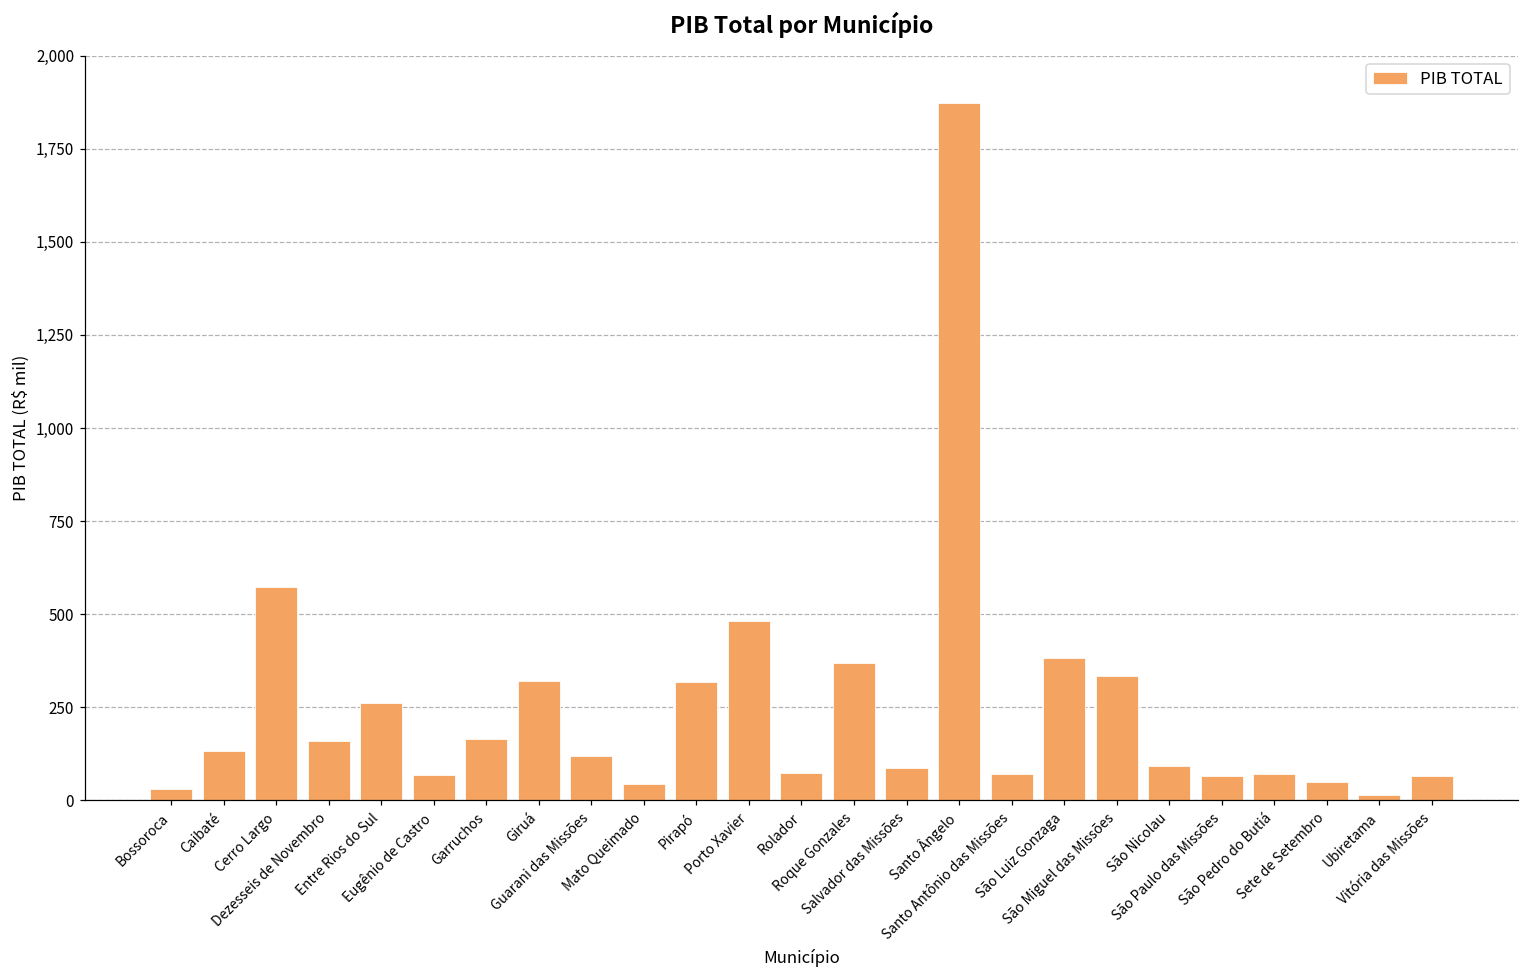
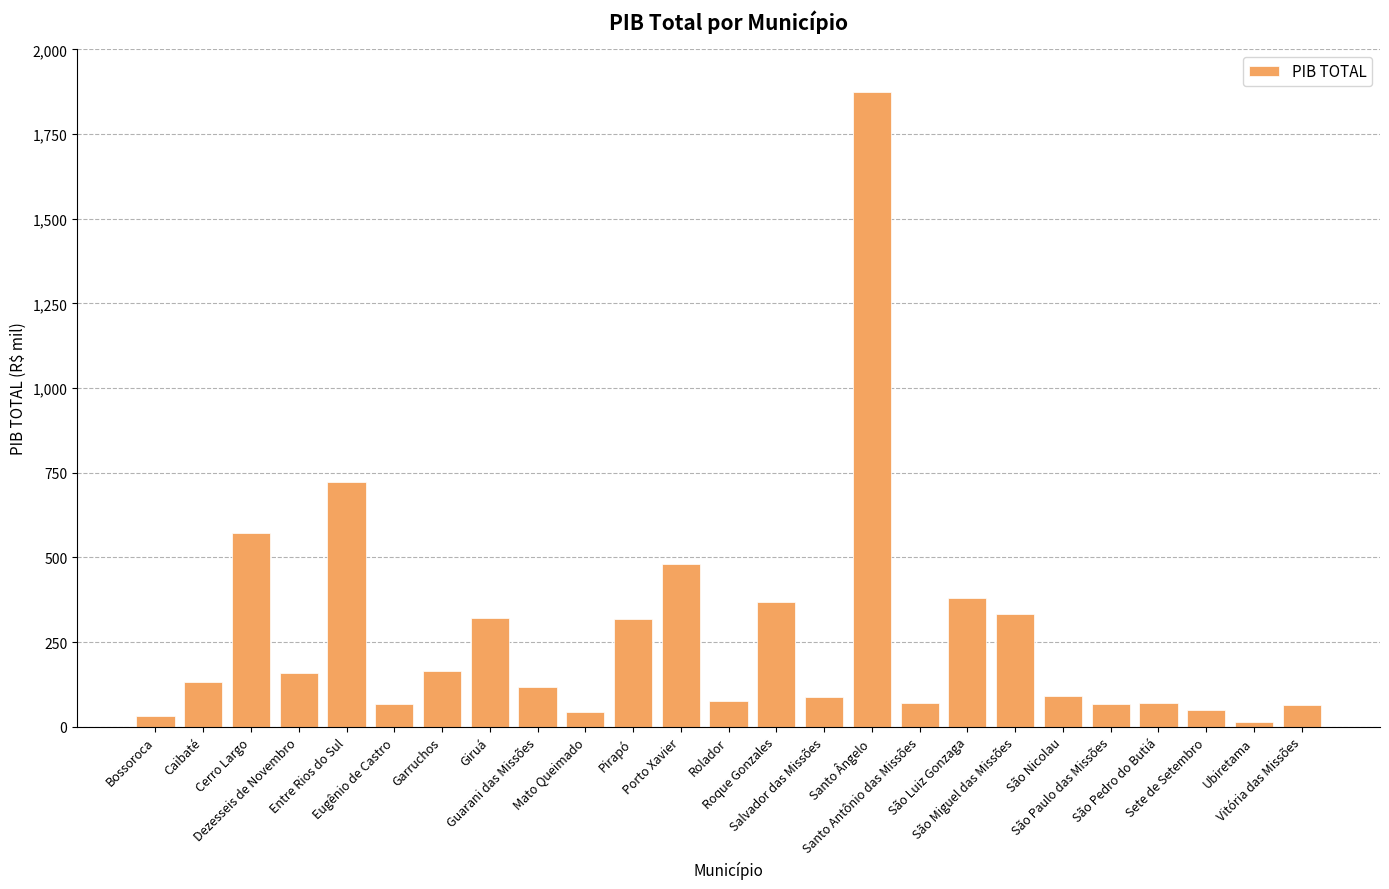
Entre Rios do Sul: 260 -> 720
